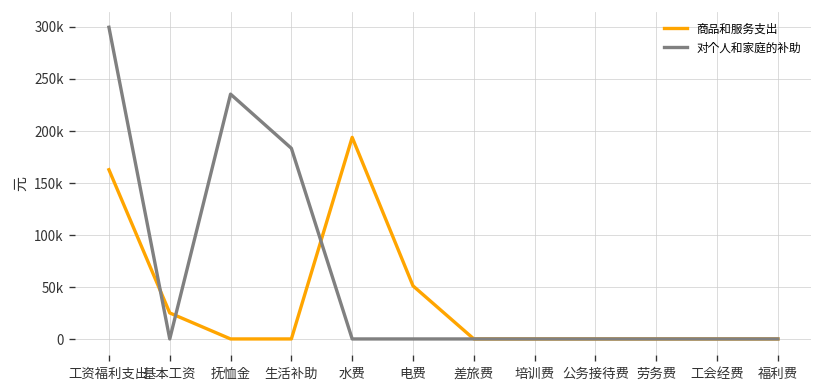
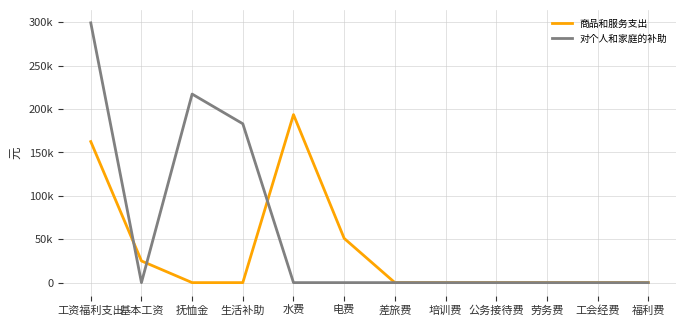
对个人和家庭的补助, 抚恤金: 240000 -> 220000
